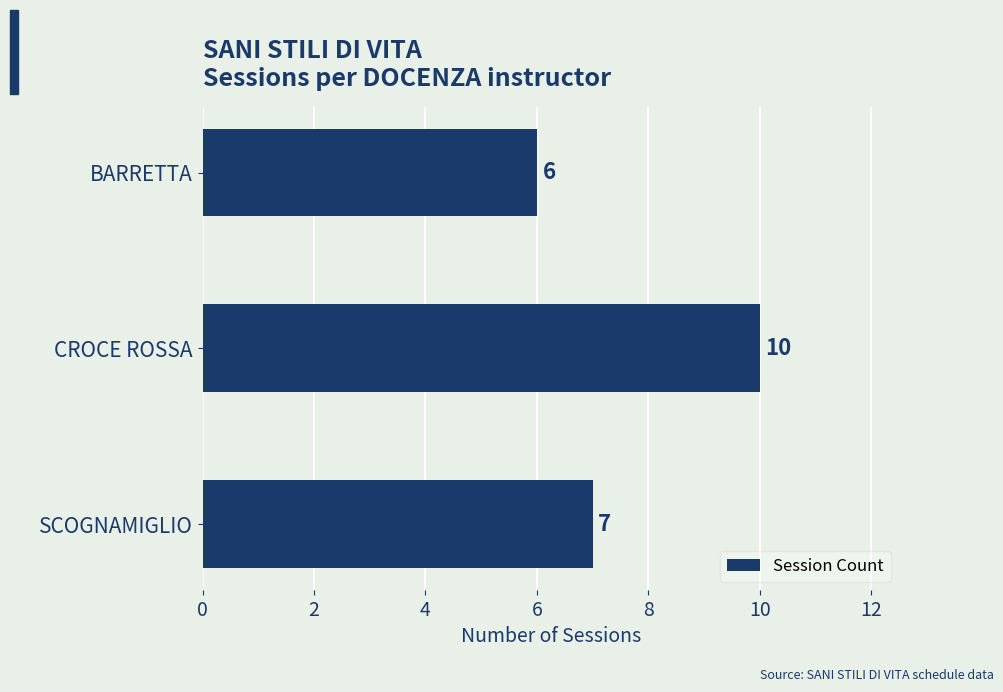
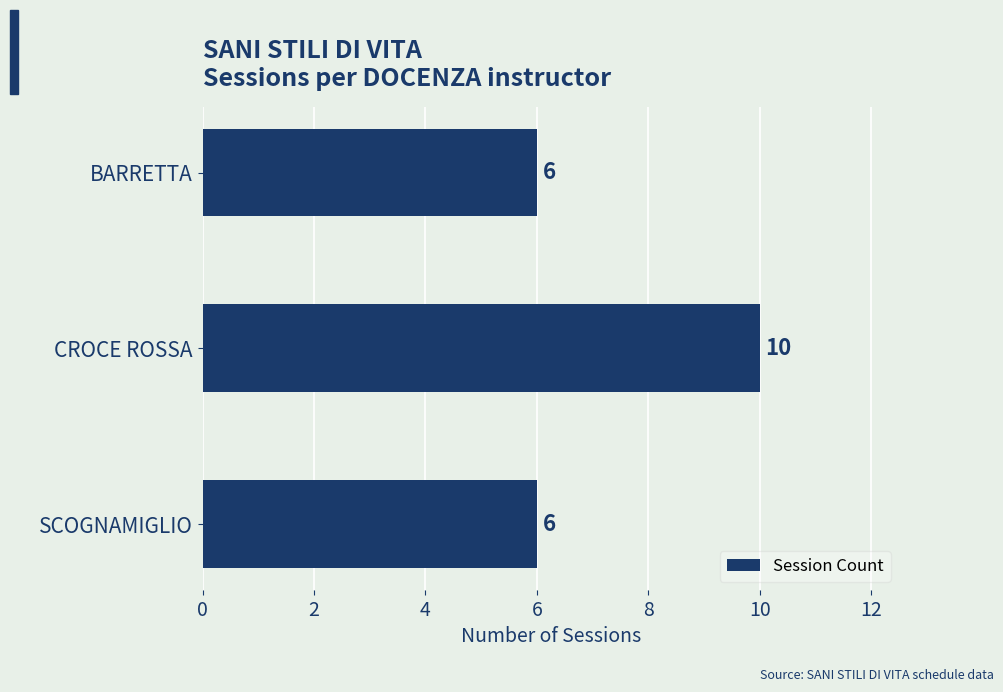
SCOGNAMIGLIO: 7 -> 6
